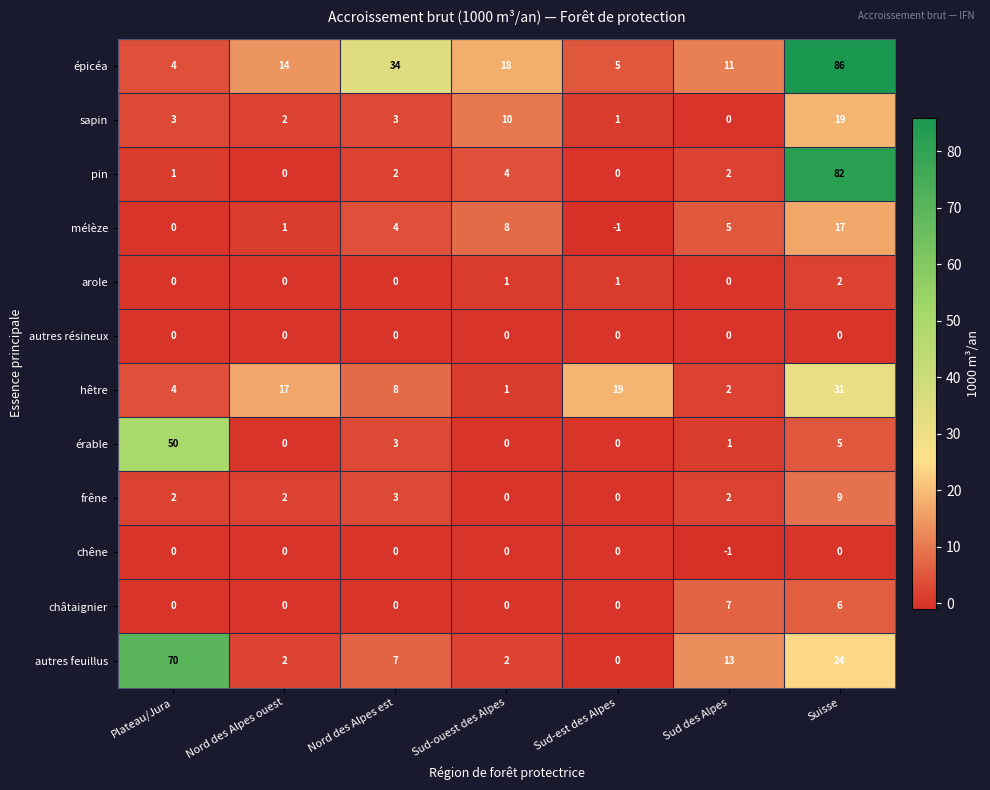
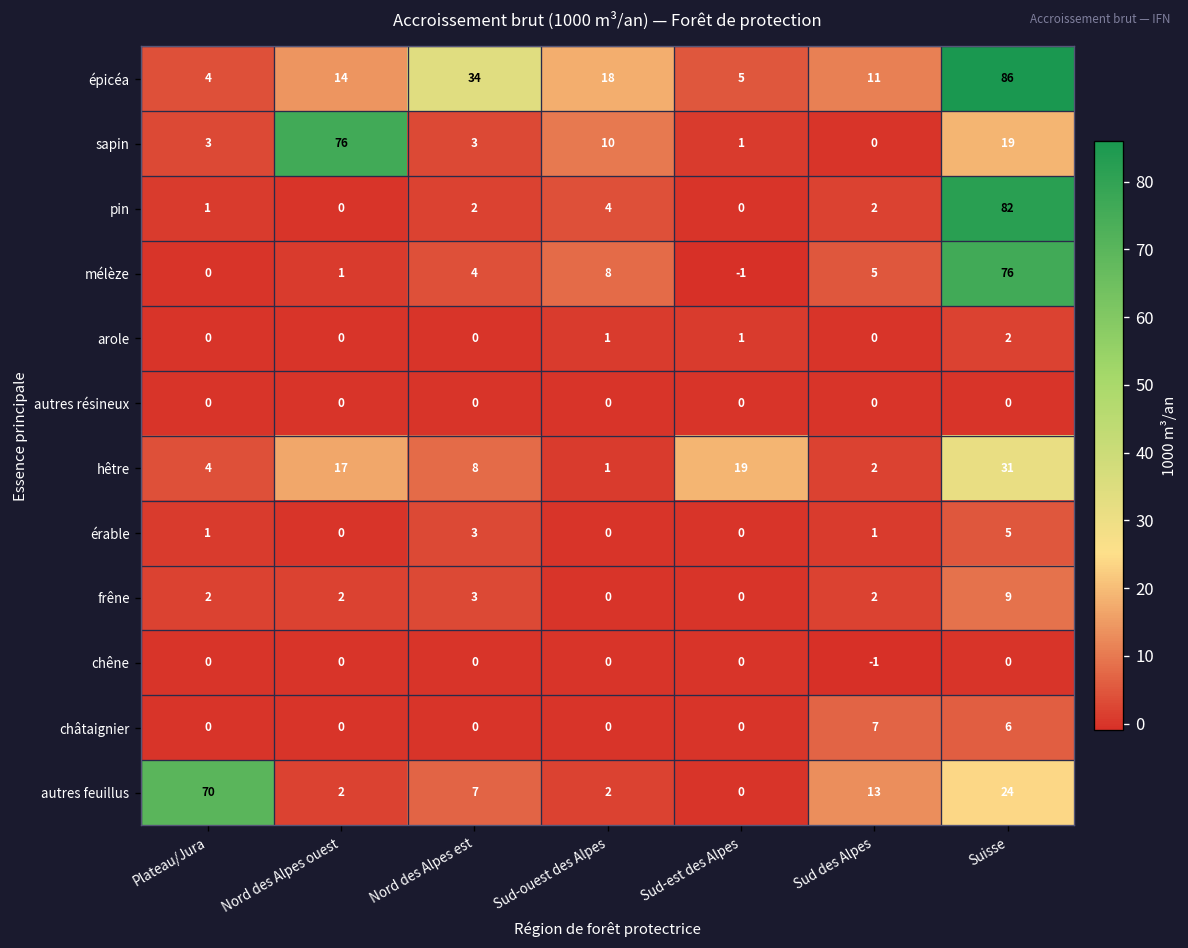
sapin, Nord des Alpes ouest: 2 -> 76
mélèze, Suisse: 17 -> 76
érable, Plateau/Jura: 50 -> 1
